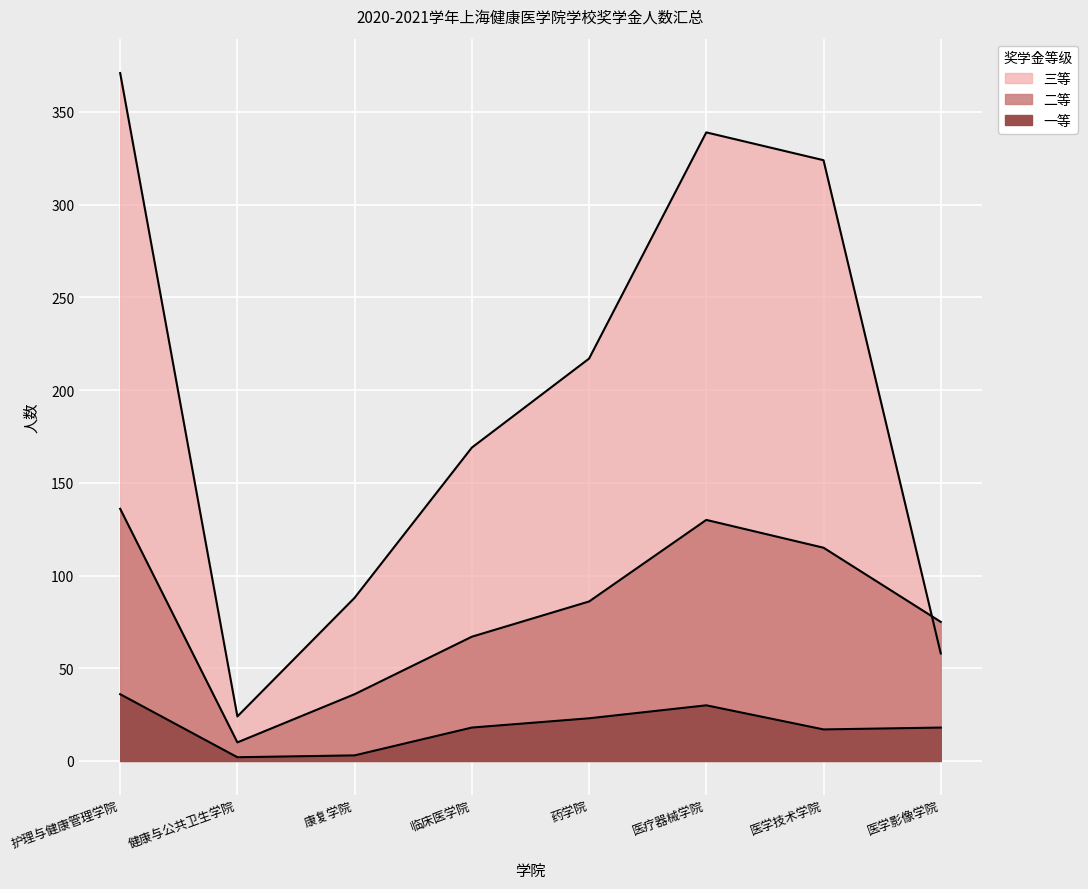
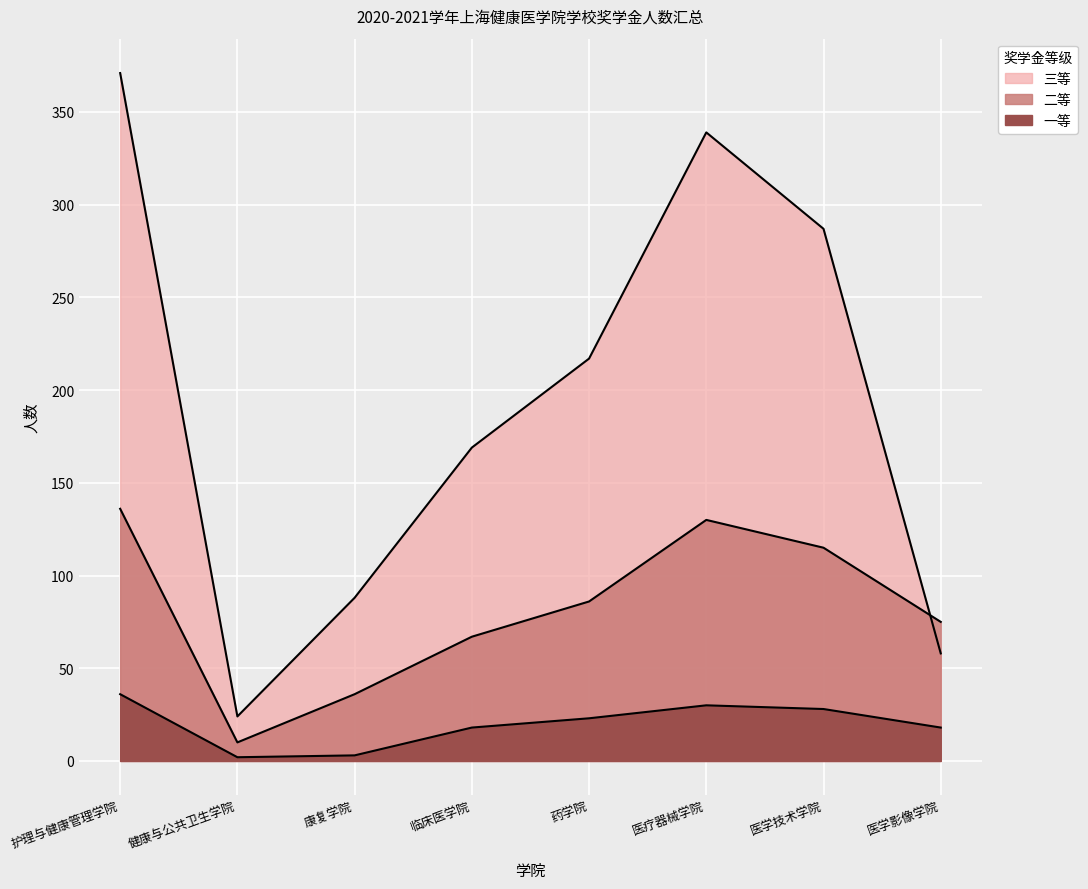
三等, 医学技术学院: 324 -> 287
一等, 医学技术学院: 17 -> 28
